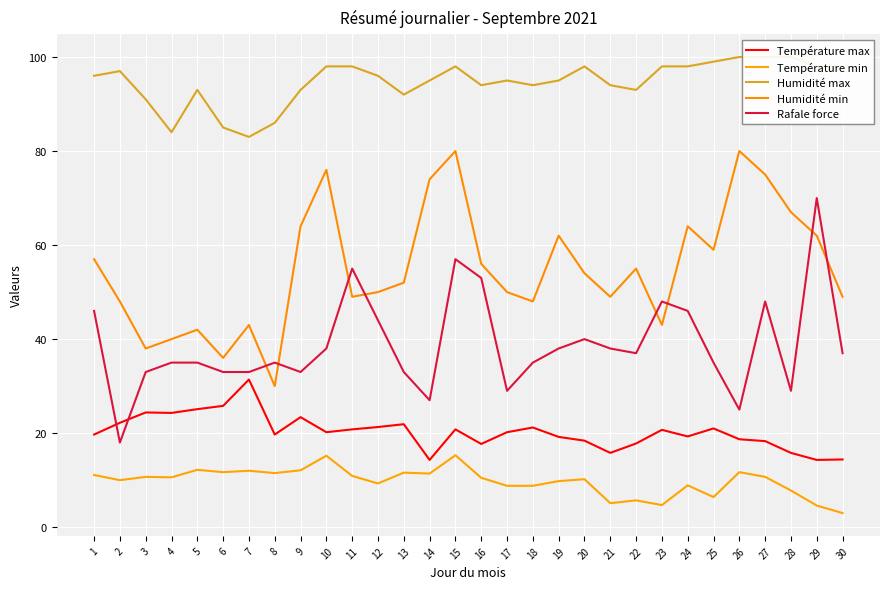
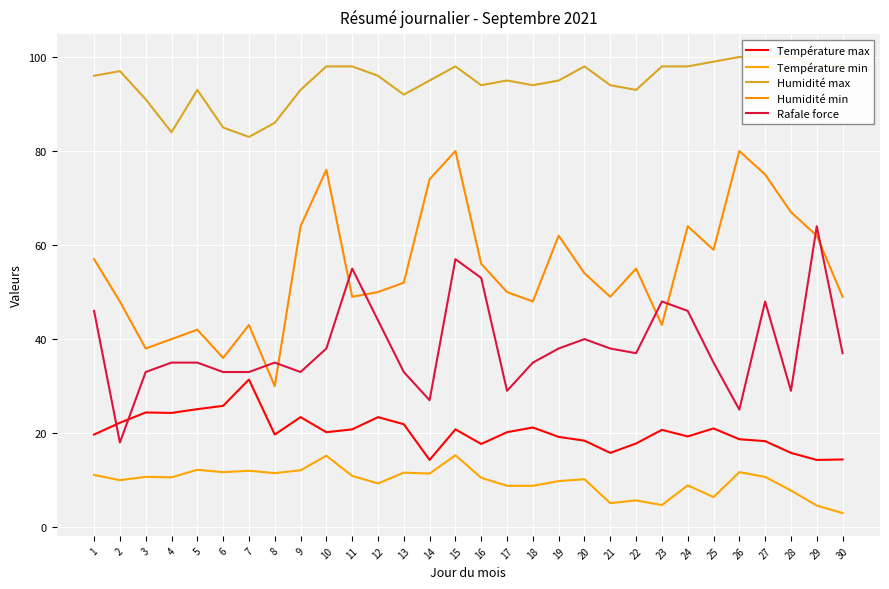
Température max, 12: 21 -> 23
Rafale force, 29: 70 -> 64
